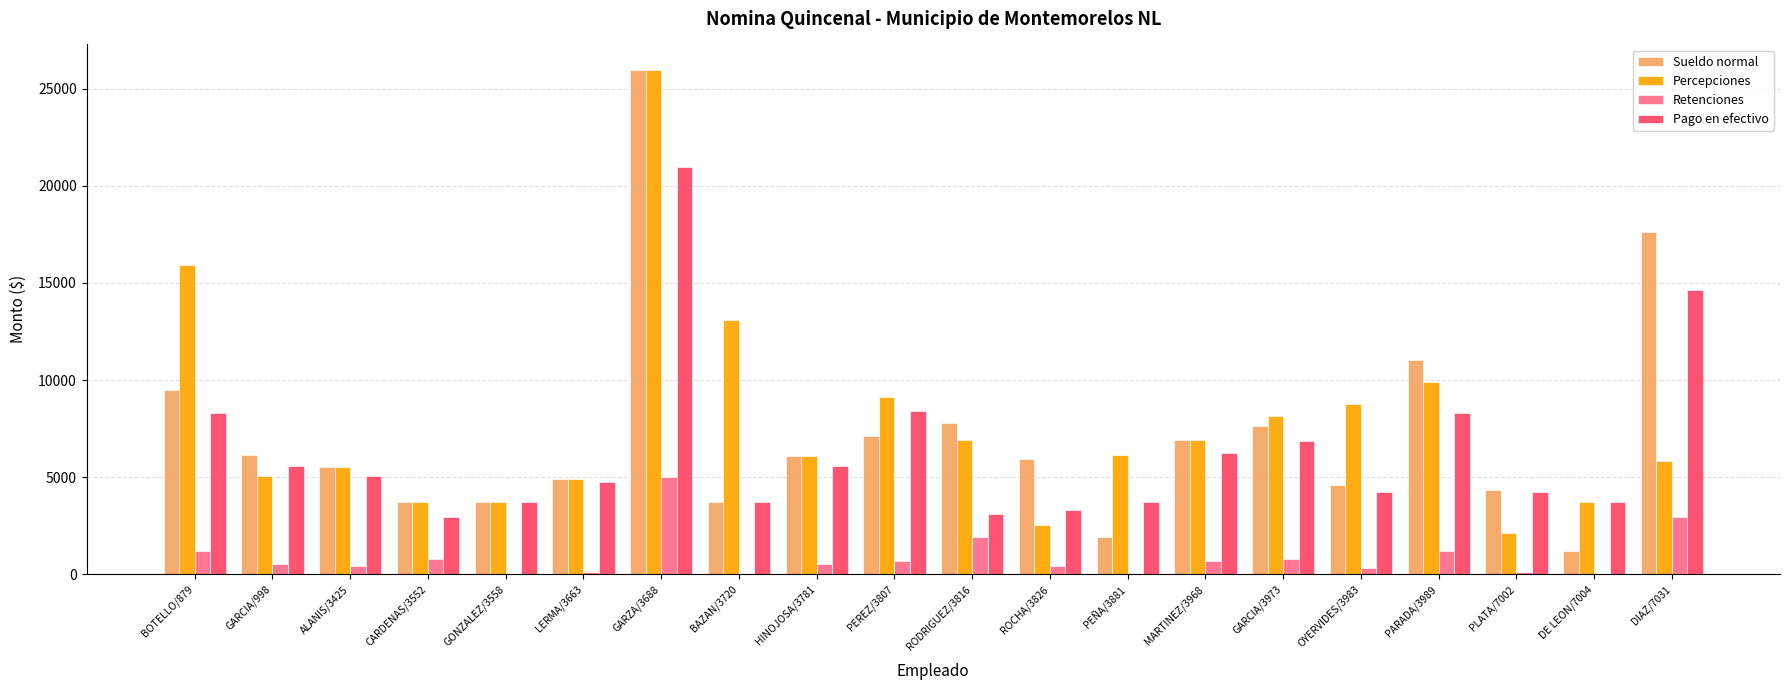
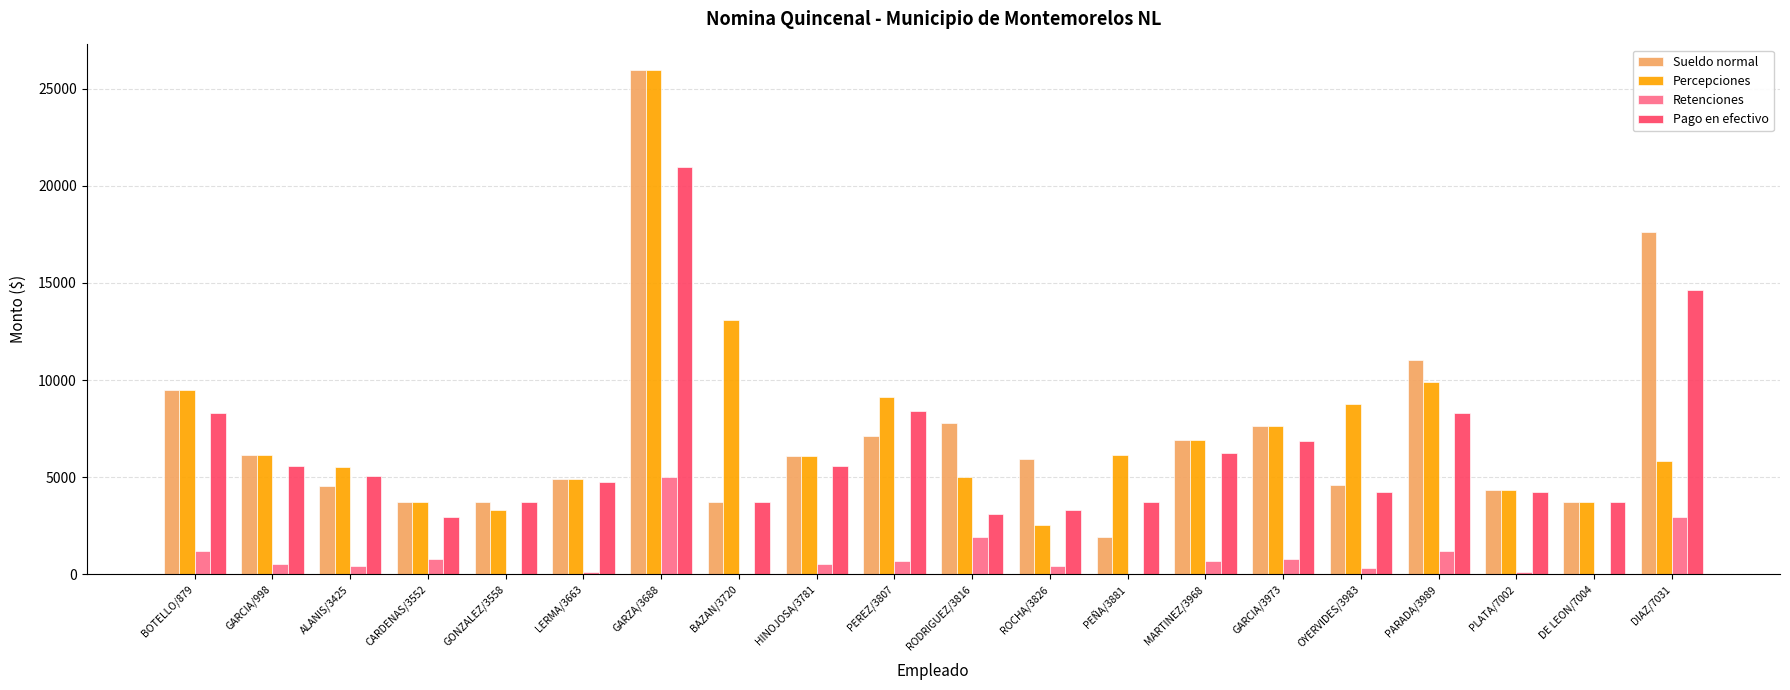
Percepciones, BOTELLO/879: 15900 -> 9500
Percepciones, GARCIA/998: 5100 -> 6100
Sueldo normal, ALANIS/3425: 5500 -> 4500
Percepciones, GONZALEZ/3558: 3700 -> 3300
Percepciones, RODRIGUEZ/3816: 6900 -> 5000
Percepciones, GARCIA/3973: 8200 -> 7600
Percepciones, PLATA/7002: 2100 -> 4300
Sueldo normal, DE LEON/7004: 1200 -> 3700
